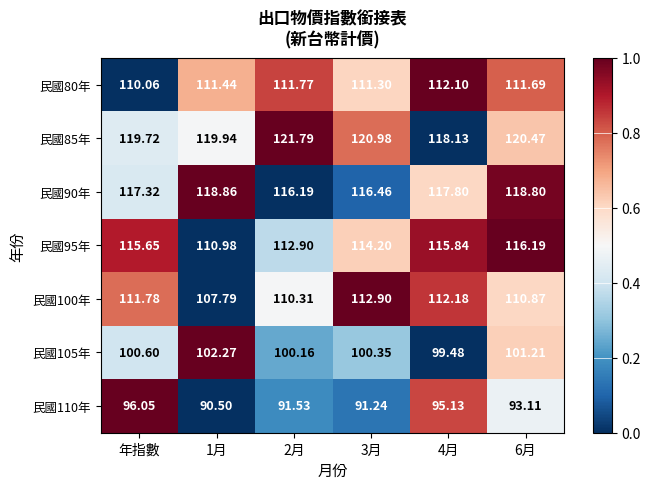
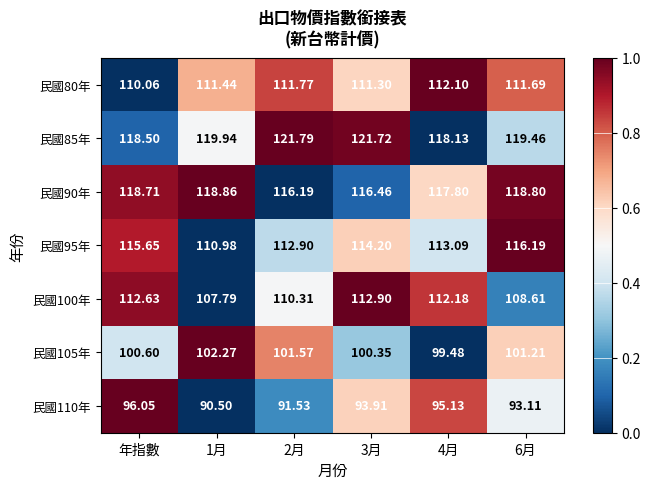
民國85年, 年指數: 119.72 -> 118.50
民國85年, 3月: 120.98 -> 121.72
民國85年, 6月: 120.47 -> 119.46
民國90年, 年指數: 117.32 -> 118.71
民國95年, 4月: 115.84 -> 113.09
民國100年, 年指數: 111.78 -> 112.63
民國100年, 6月: 110.87 -> 108.61
民國105年, 2月: 100.16 -> 101.57
民國110年, 3月: 91.24 -> 93.91
